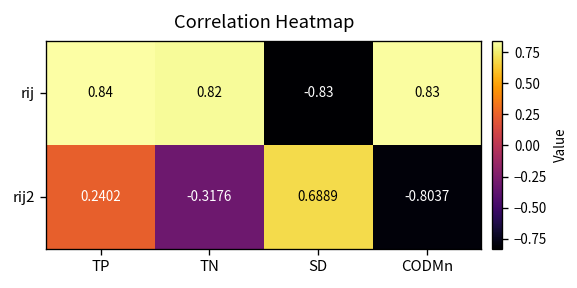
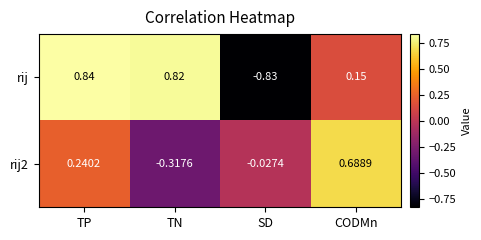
rij, CODMn: 0.83 -> 0.15
rij2, SD: 0.6889 -> -0.0274
rij2, CODMn: -0.8037 -> 0.6889
